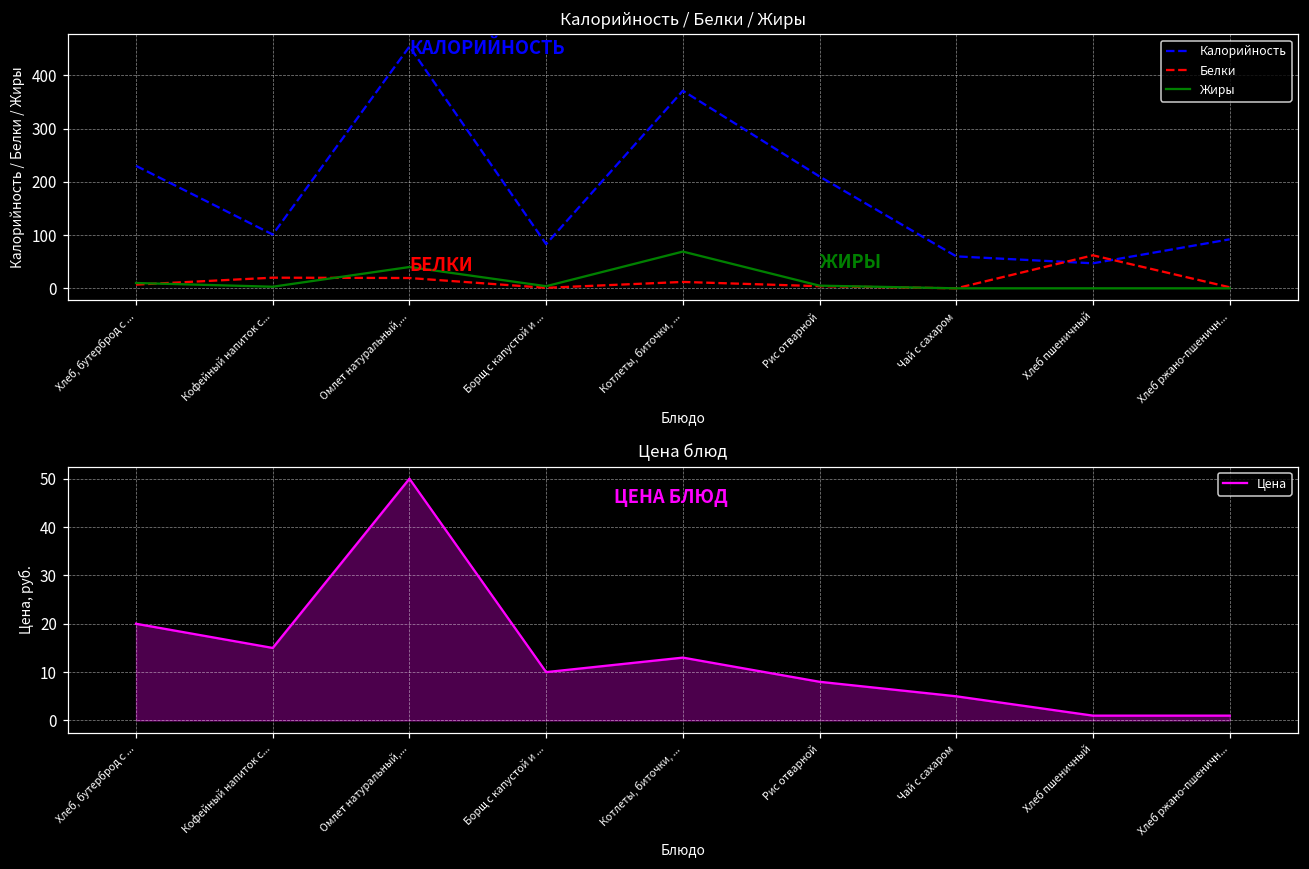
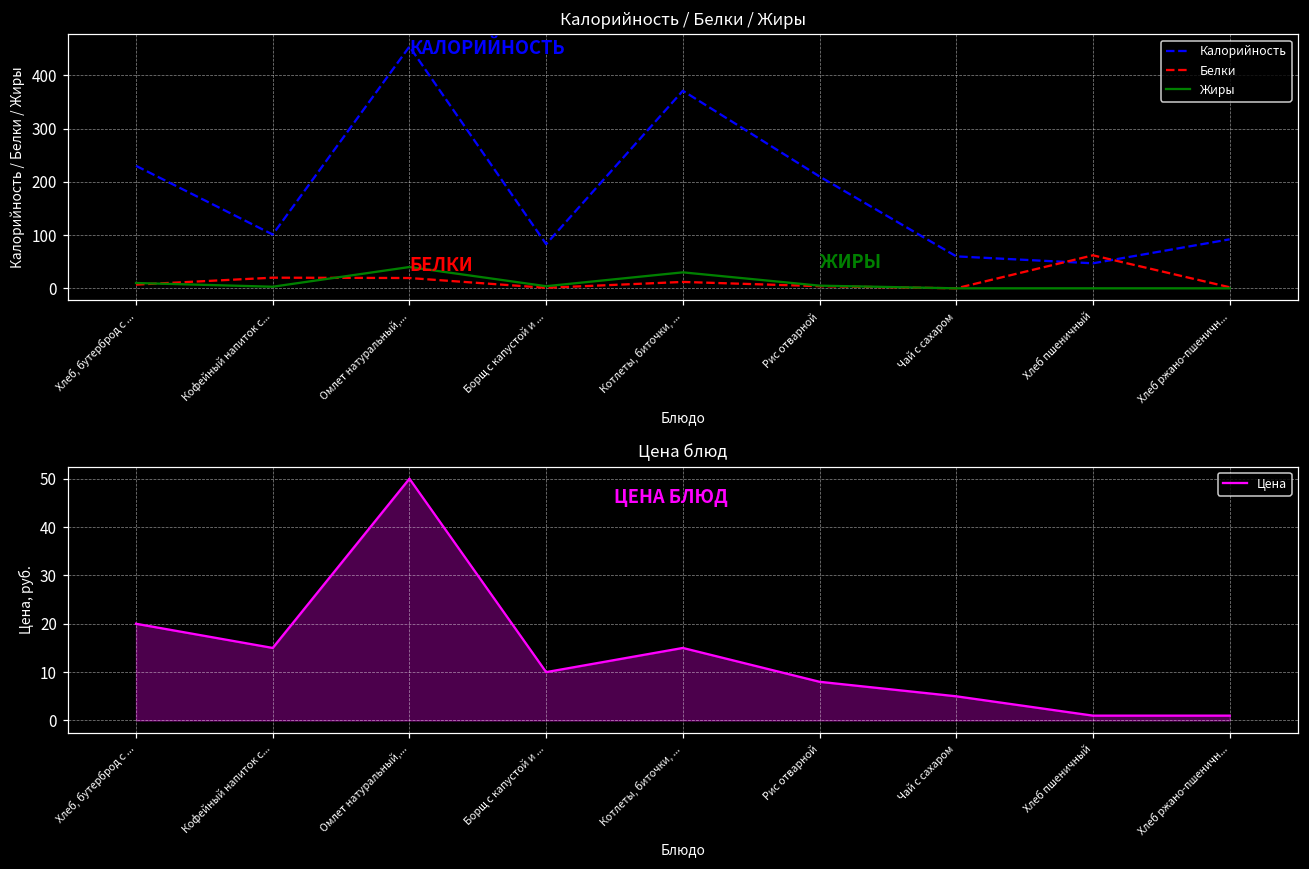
Калорийность / Белки / Жиры, Жиры, Котлеты, биточки, ...: 70 -> 30
Цена блюд, Котлеты, биточки, ...: 13 -> 15
